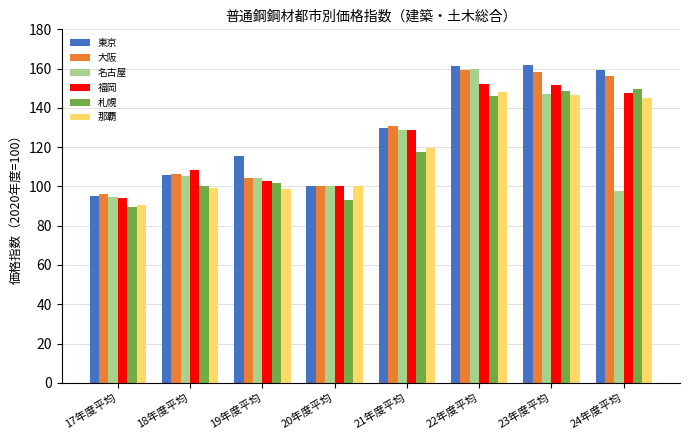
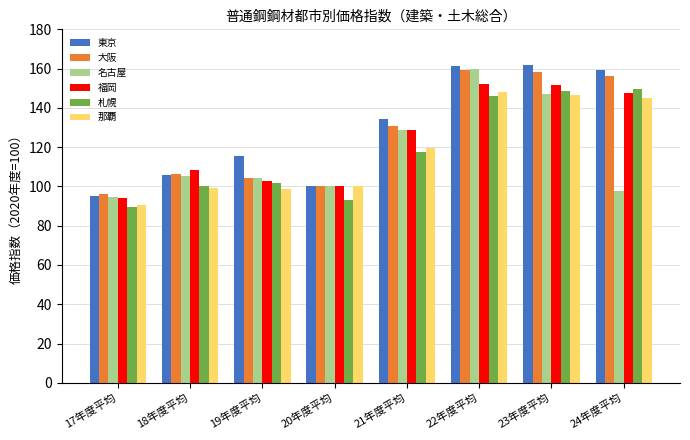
東京, 21年度平均: 130 -> 134
